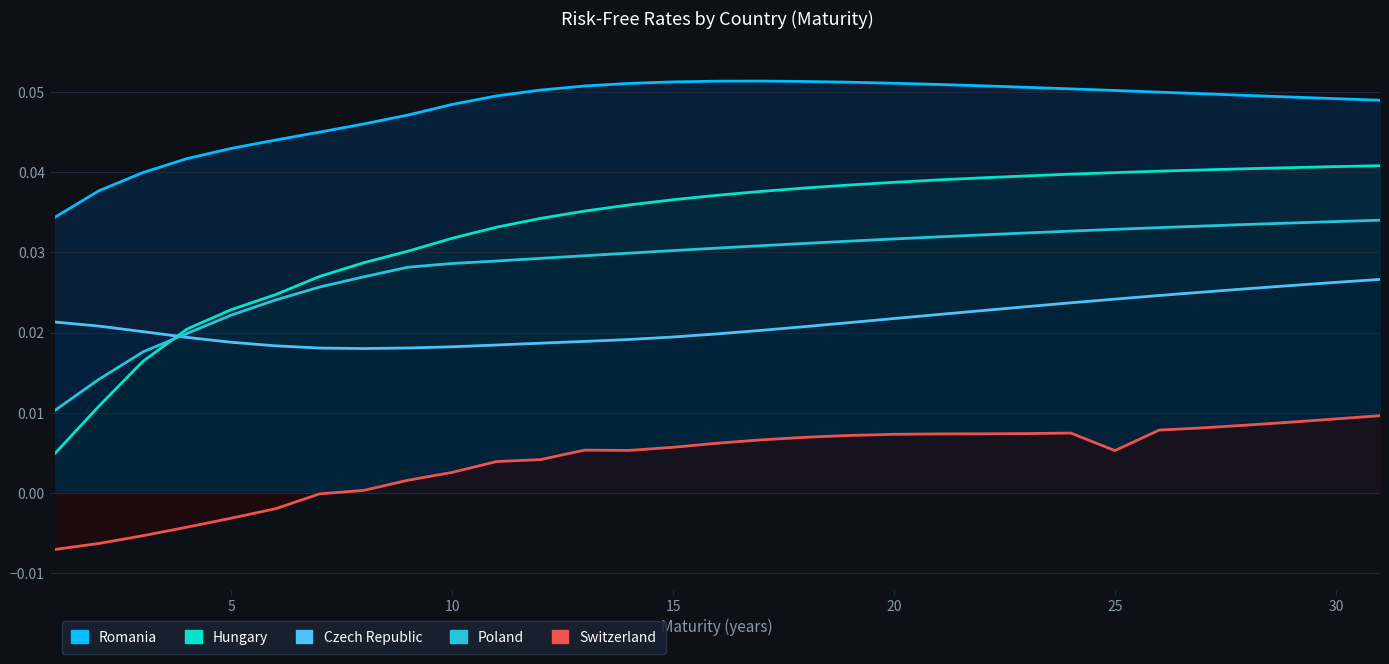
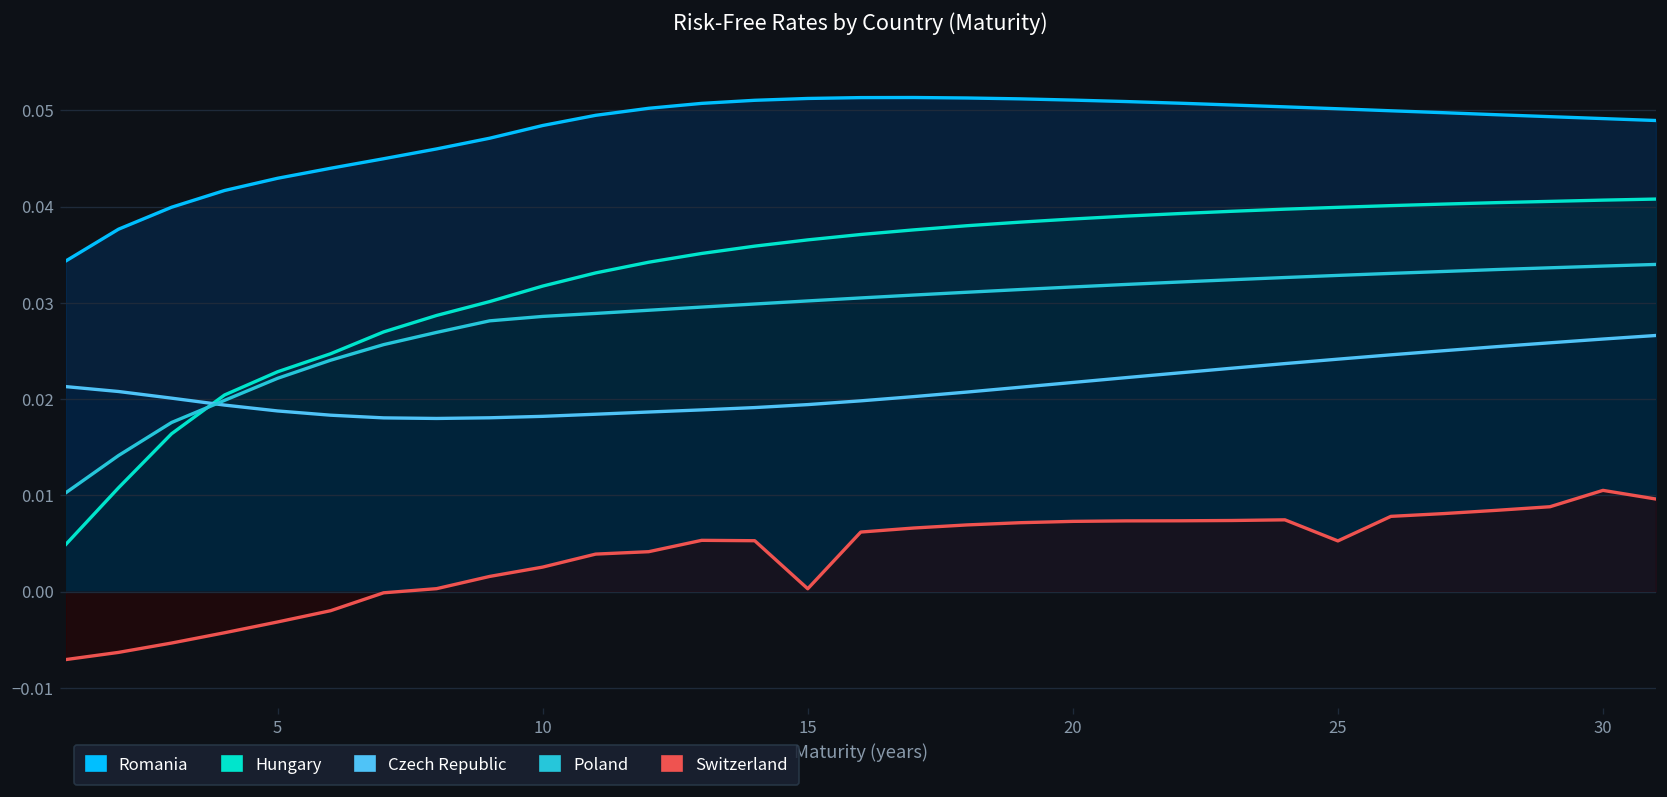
Switzerland, 15: 0.006 -> 0.000
Switzerland, 30: 0.009 -> 0.011
